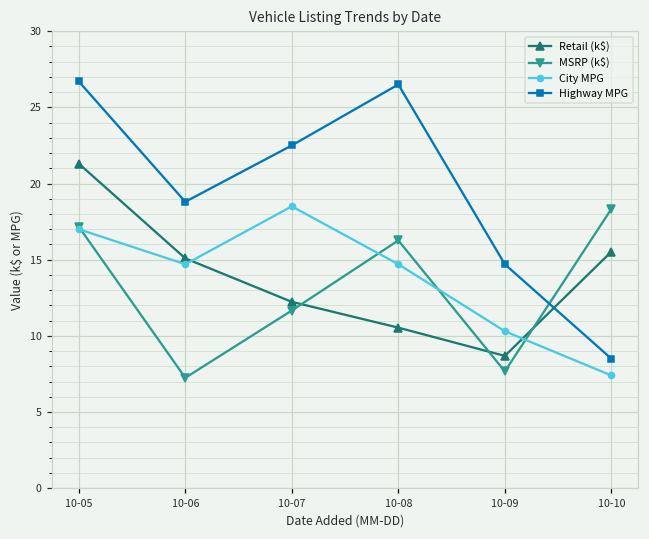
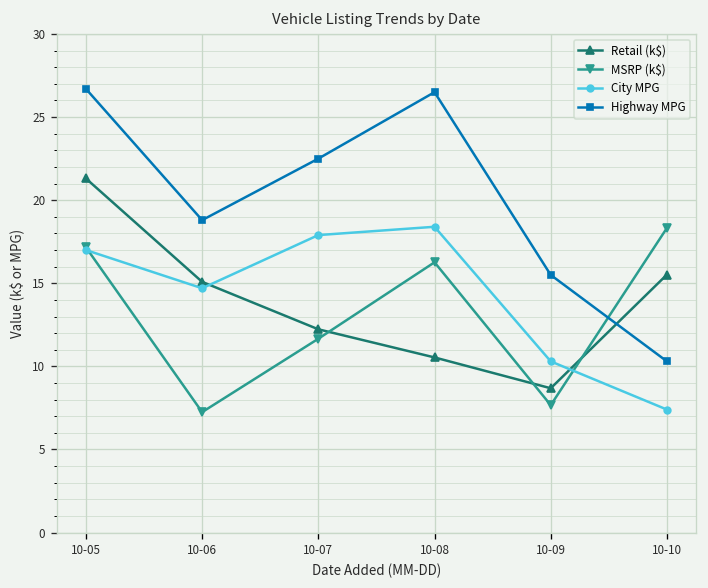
City MPG, 10-07: 18.5 -> 17.9
City MPG, 10-08: 14.7 -> 18.4
Highway MPG, 10-09: 14.7 -> 15.5
Highway MPG, 10-10: 8.5 -> 10.3
